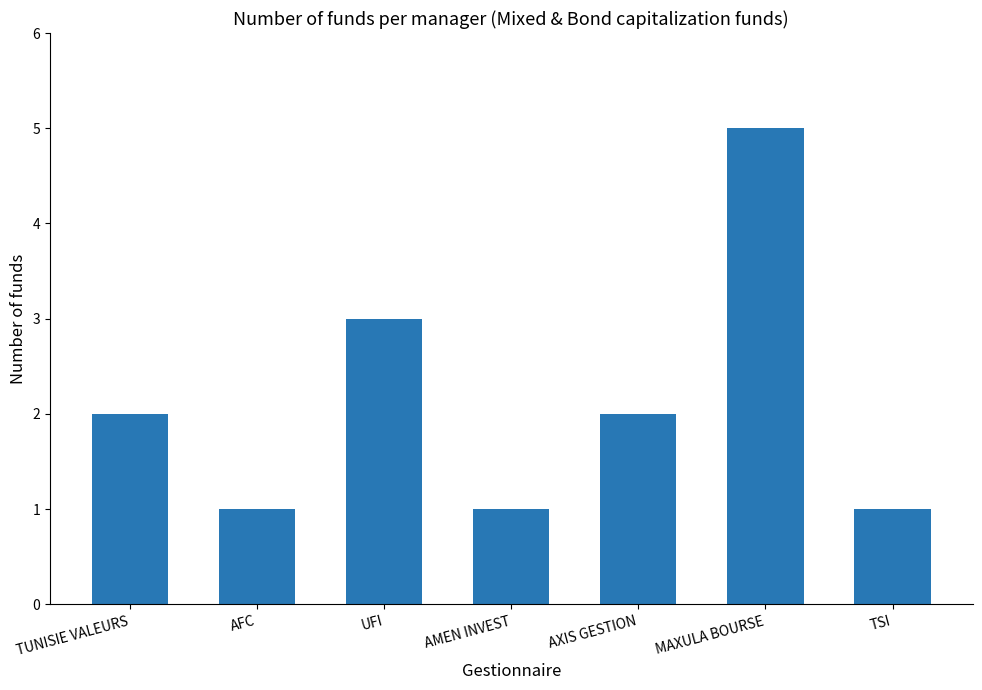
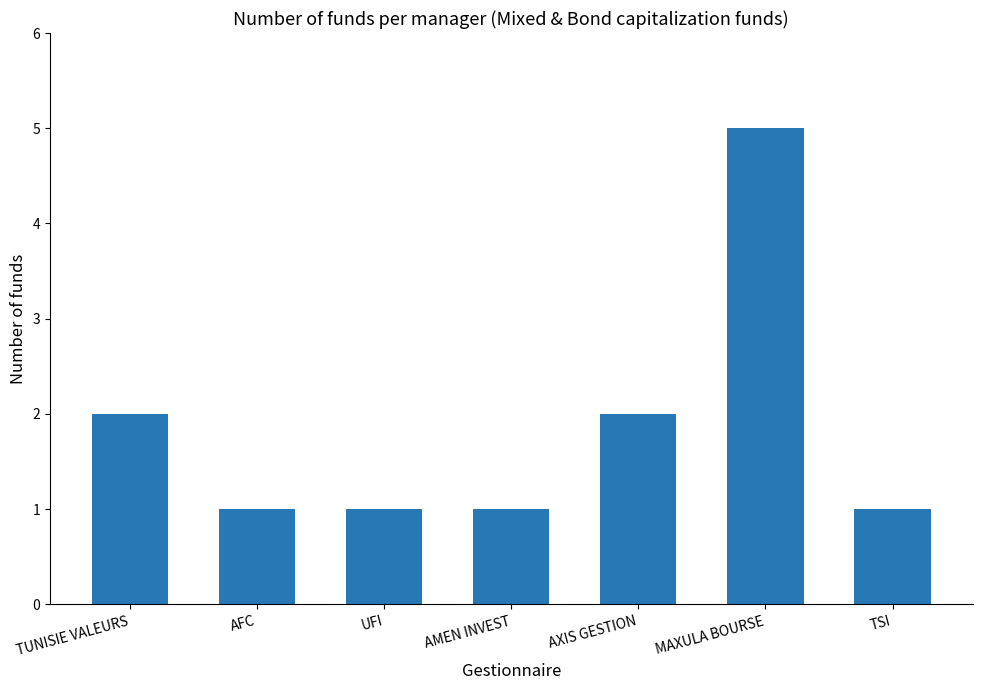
UFI: 3 -> 1
